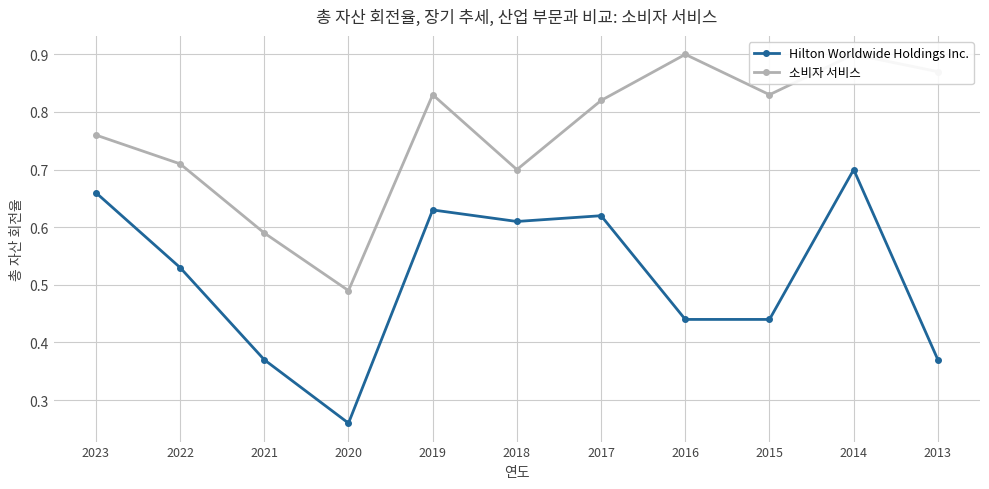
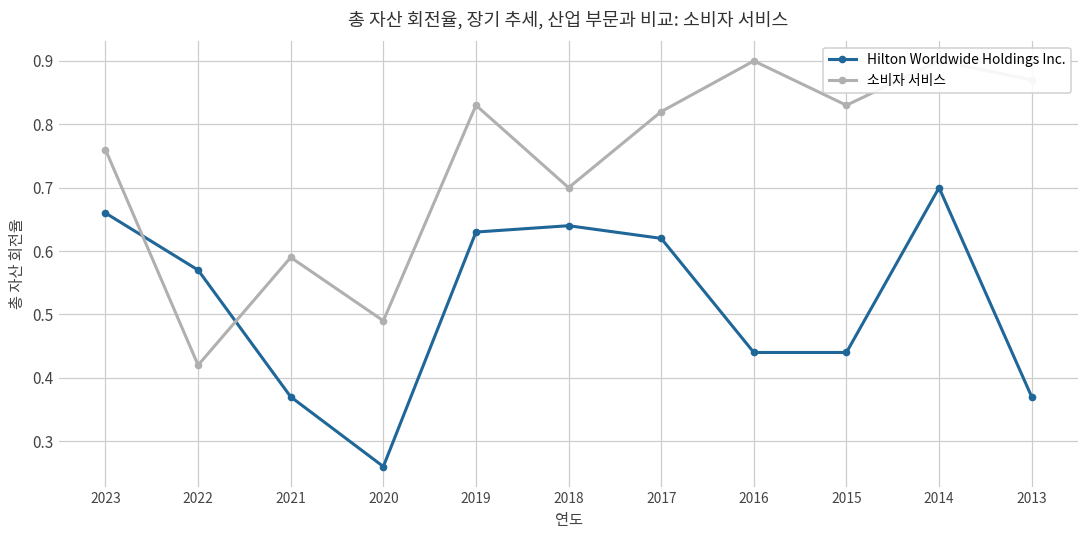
Hilton Worldwide Holdings Inc., 2022: 0.53 -> 0.57
소비자 서비스, 2022: 0.71 -> 0.42
Hilton Worldwide Holdings Inc., 2018: 0.61 -> 0.64
